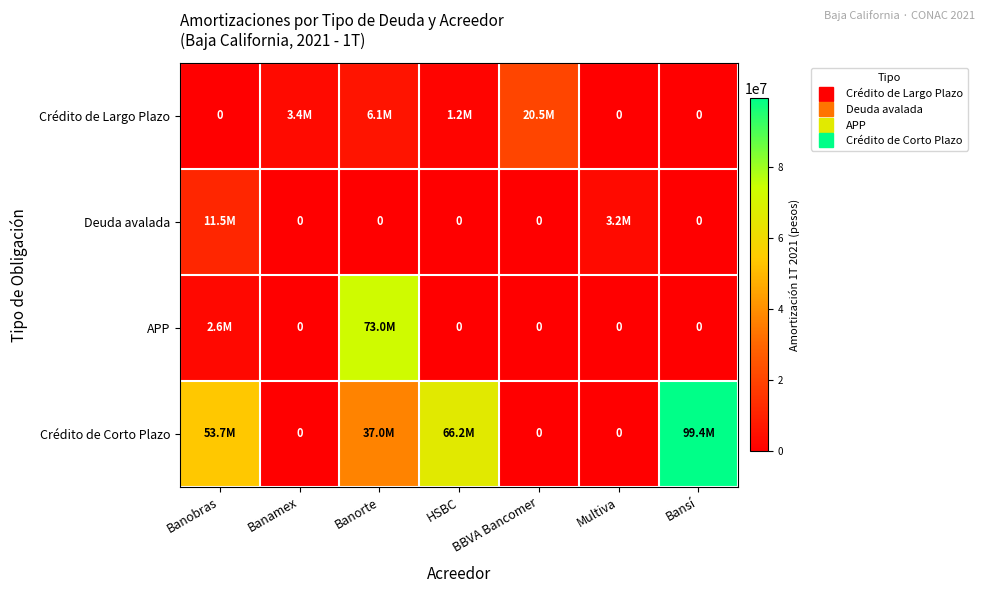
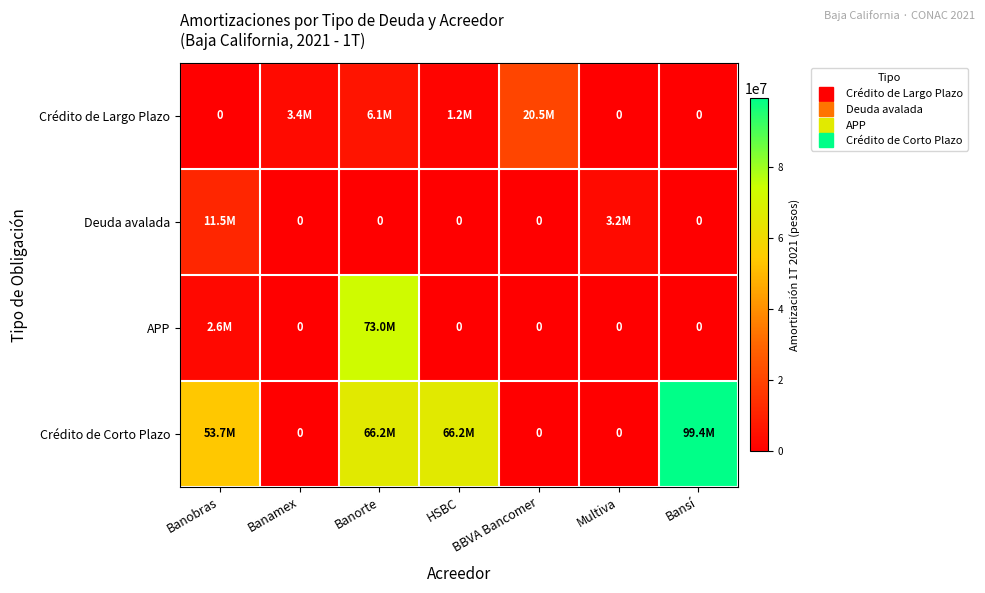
Crédito de Corto Plazo, Banorte: 37.0M -> 66.2M
